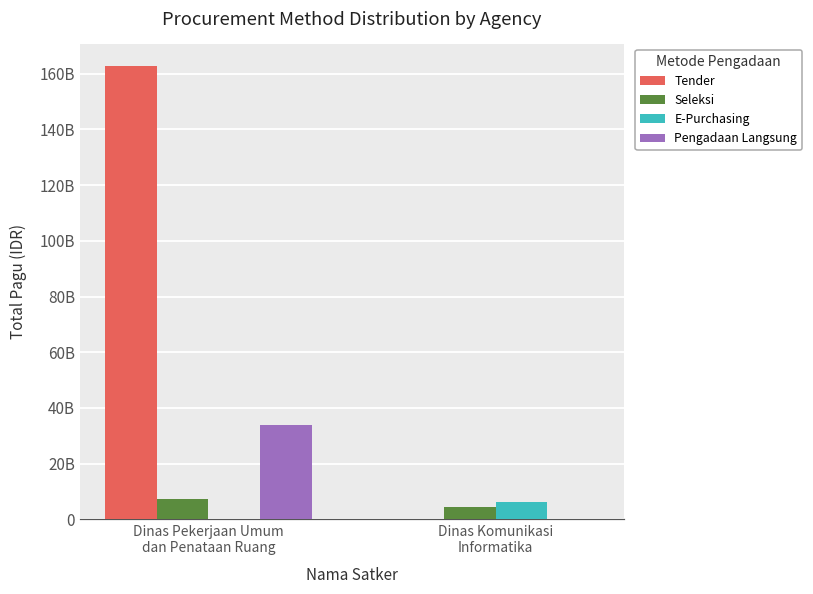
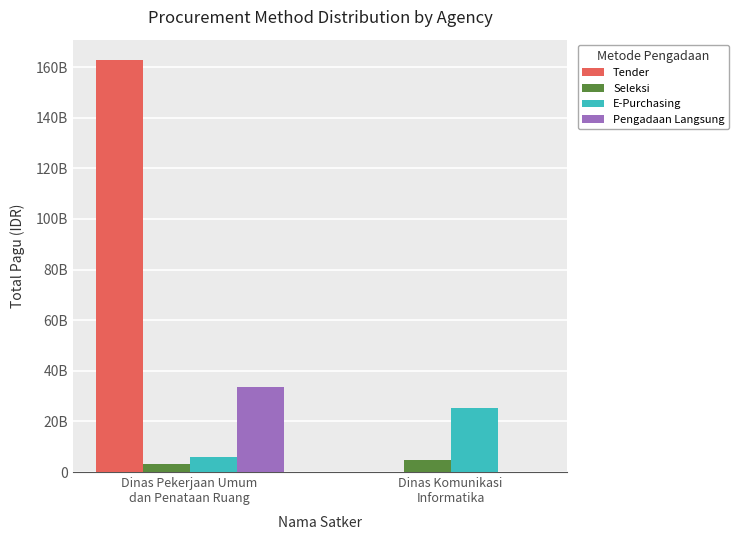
Seleksi, Dinas Pekerjaan Umum dan Penataan Ruang: 7000000000 -> 3000000000
E-Purchasing, Dinas Pekerjaan Umum dan Penataan Ruang: 0 -> 6000000000
E-Purchasing, Dinas Komunikasi Informatika: 6000000000 -> 25000000000
